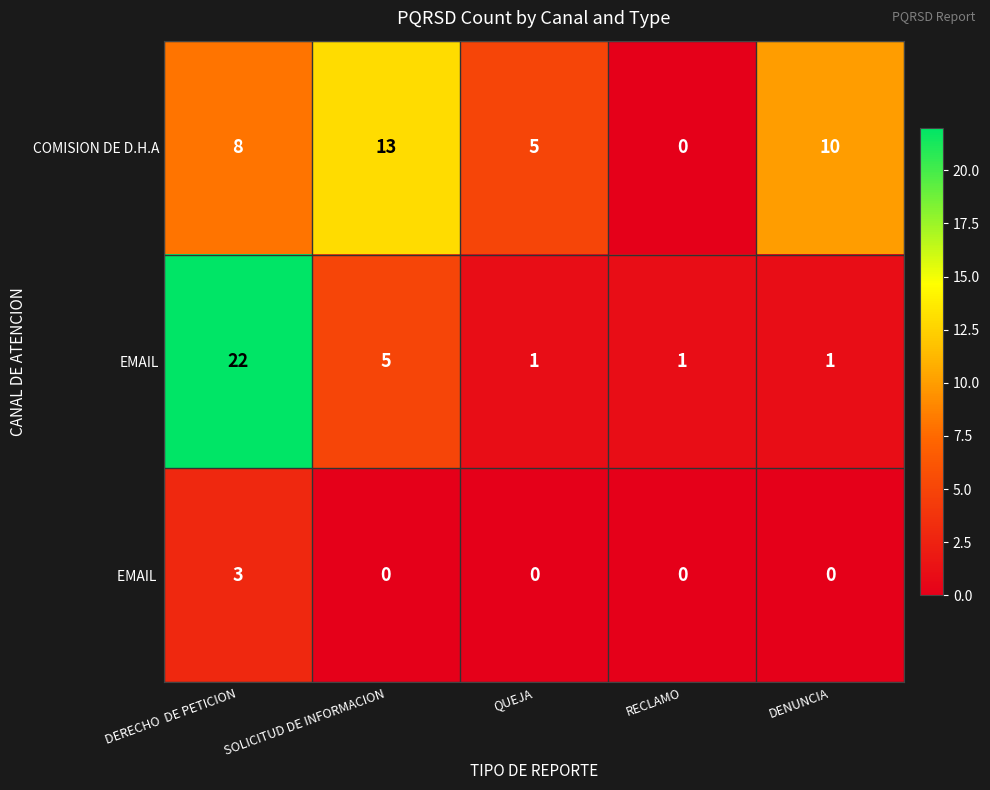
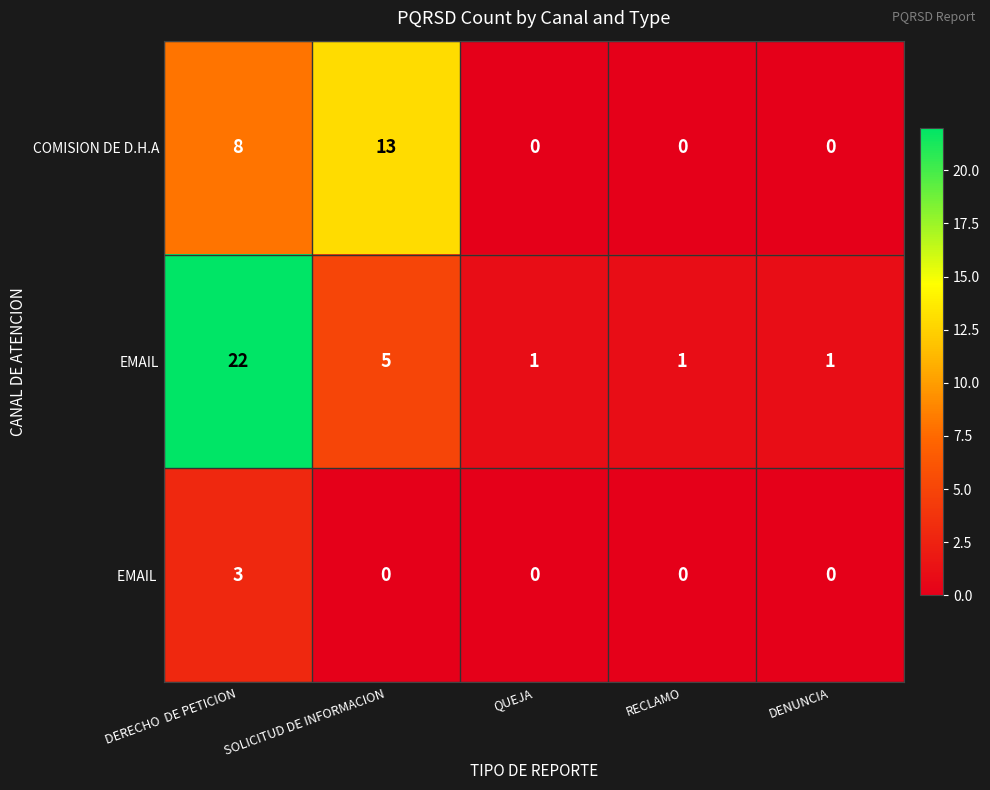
COMISION DE D.H.A, QUEJA: 5 -> 0
COMISION DE D.H.A, DENUNCIA: 10 -> 0
